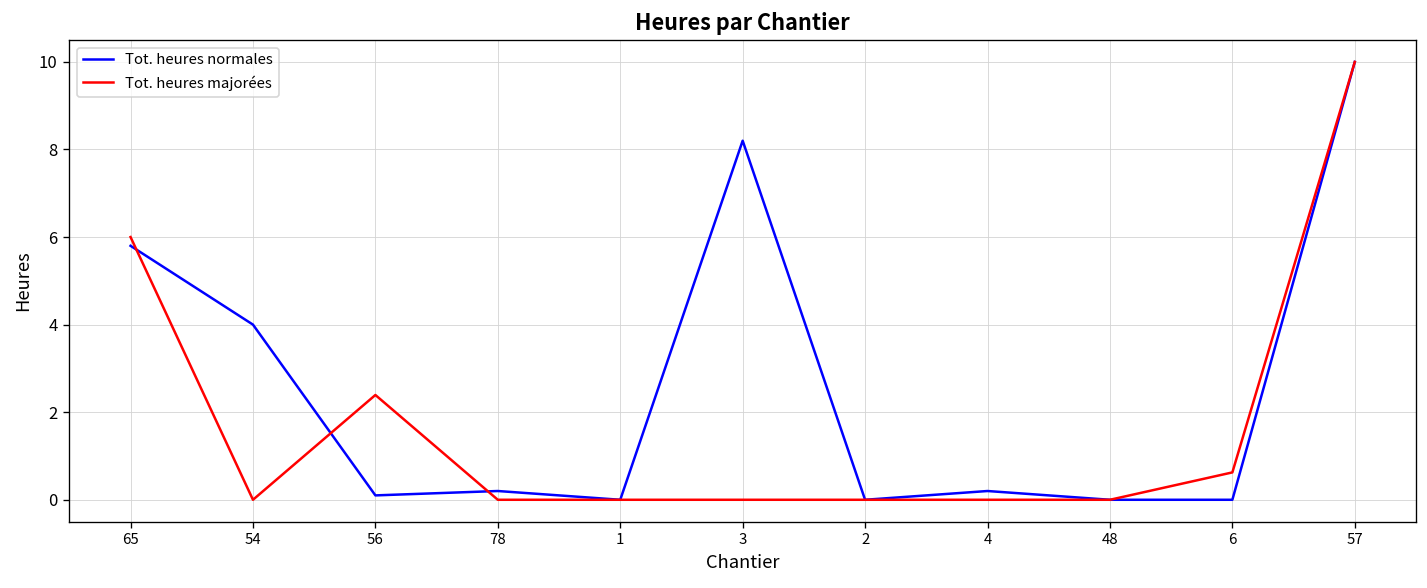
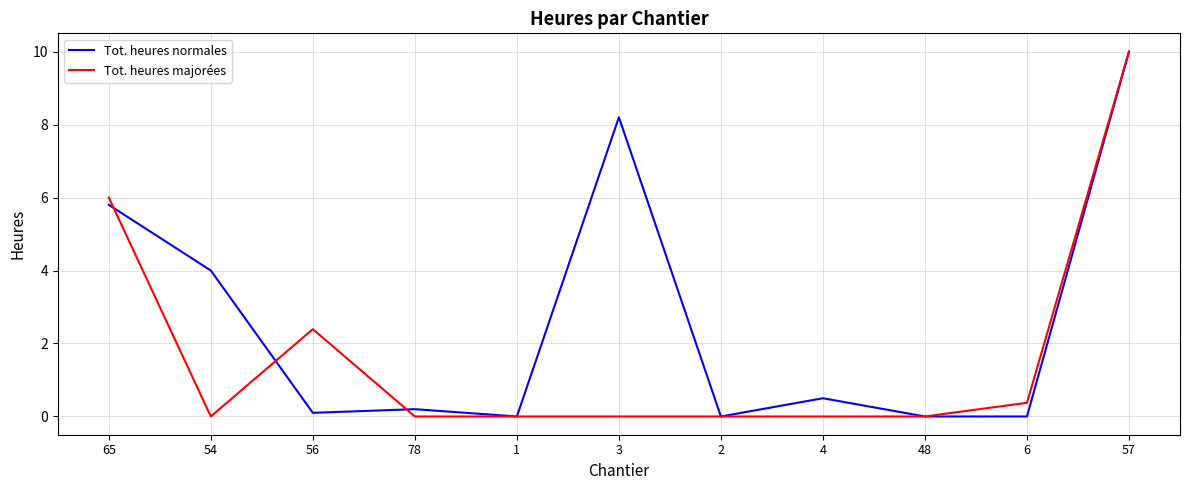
Tot. heures normales, 4: 0.2 -> 0.5
Tot. heures majorées, 6: 0.6 -> 0.4
